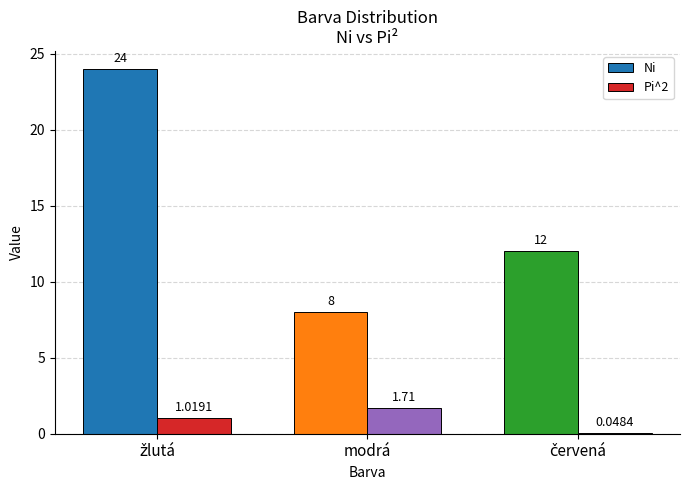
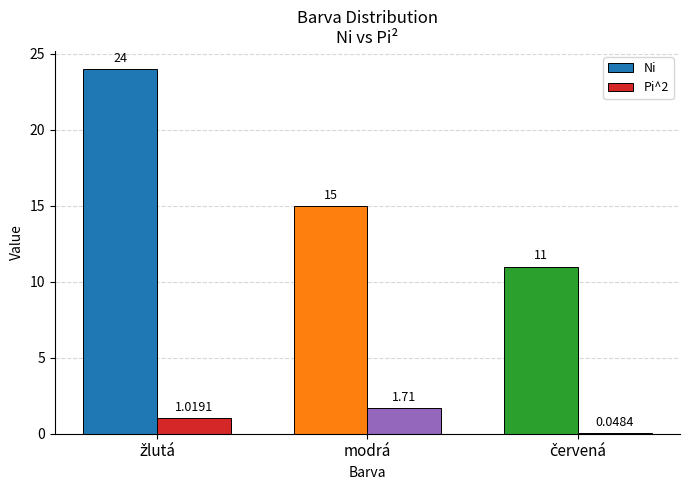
Ni, modrá: 8 -> 15
Ni, červená: 12 -> 11
